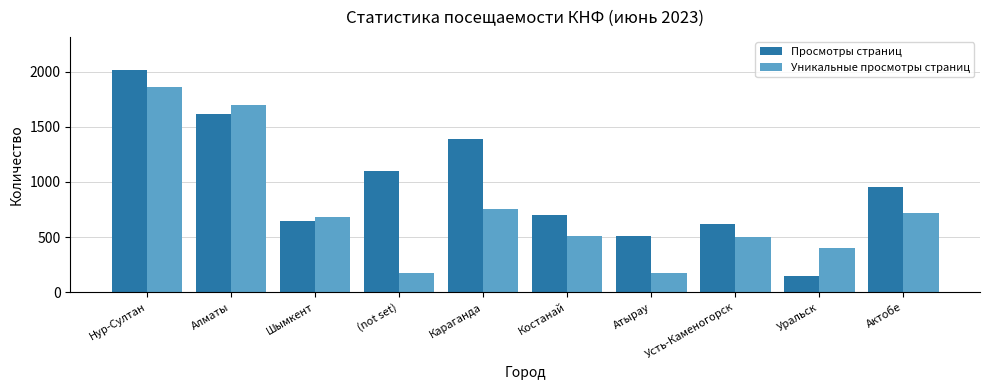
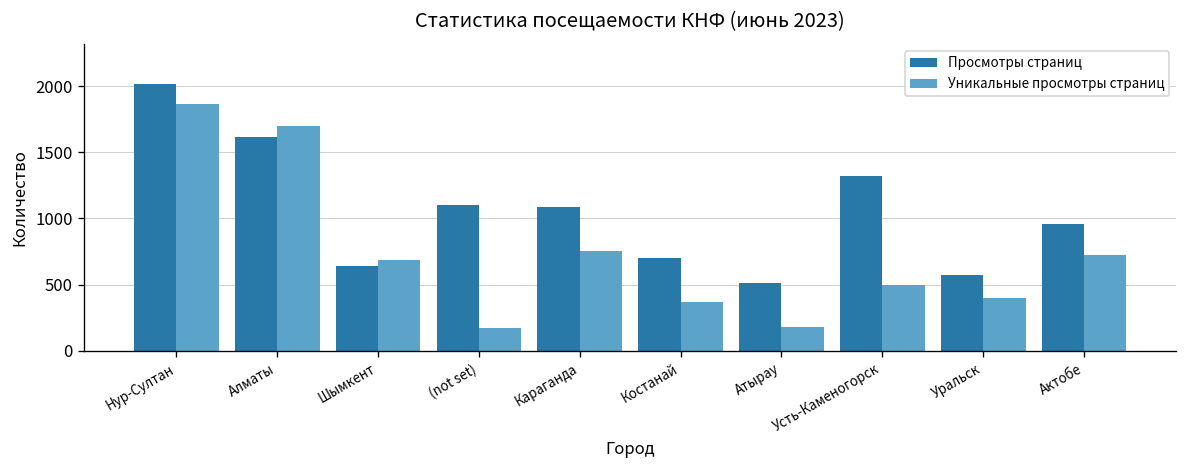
Просмотры страниц, Караганда: 1390 -> 1090
Уникальные просмотры страниц, Костанай: 510 -> 370
Просмотры страниц, Усть-Каменогорск: 620 -> 1320
Просмотры страниц, Уральск: 140 -> 570
